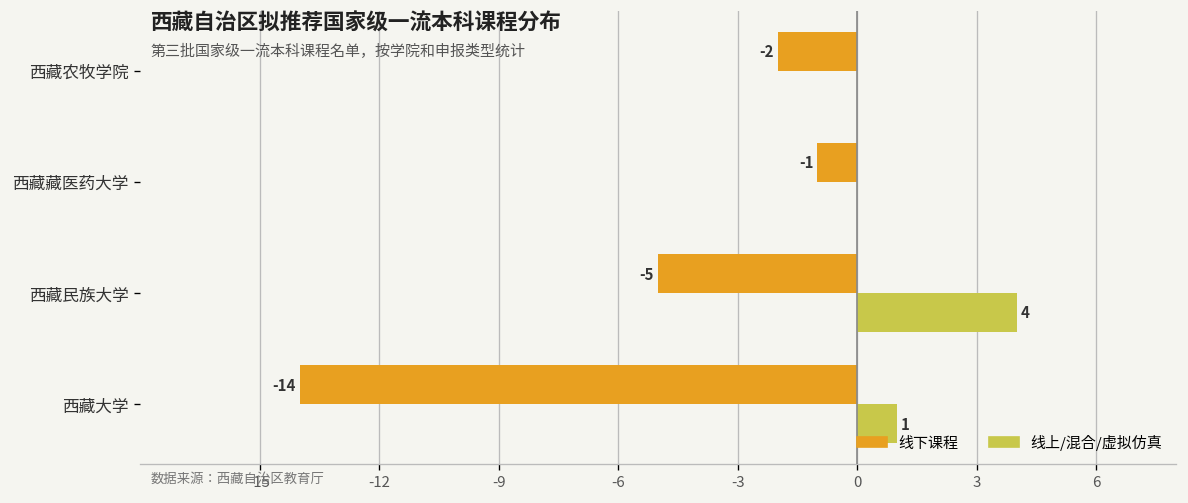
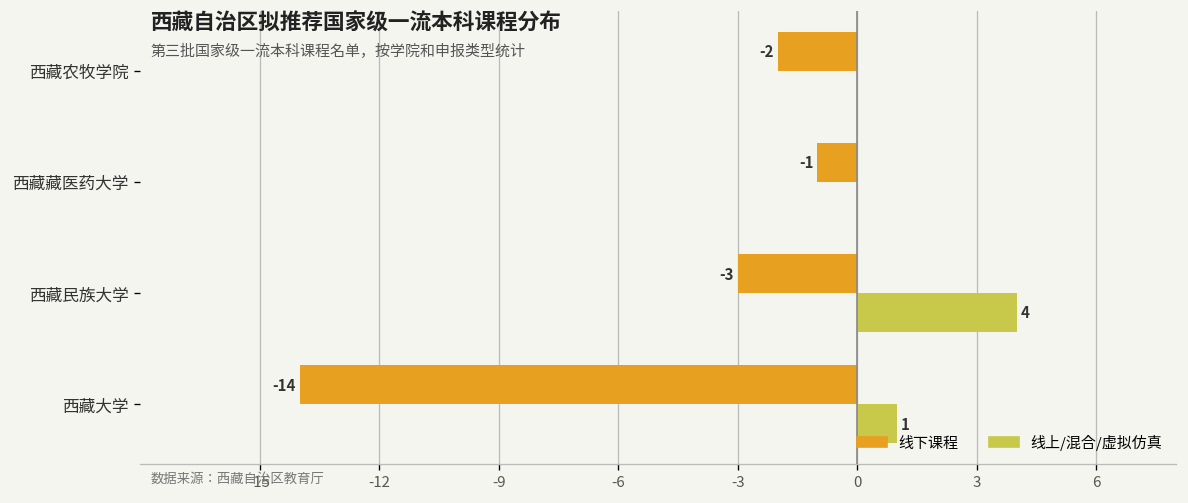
线下课程, 西藏民族大学: -5 -> -3
